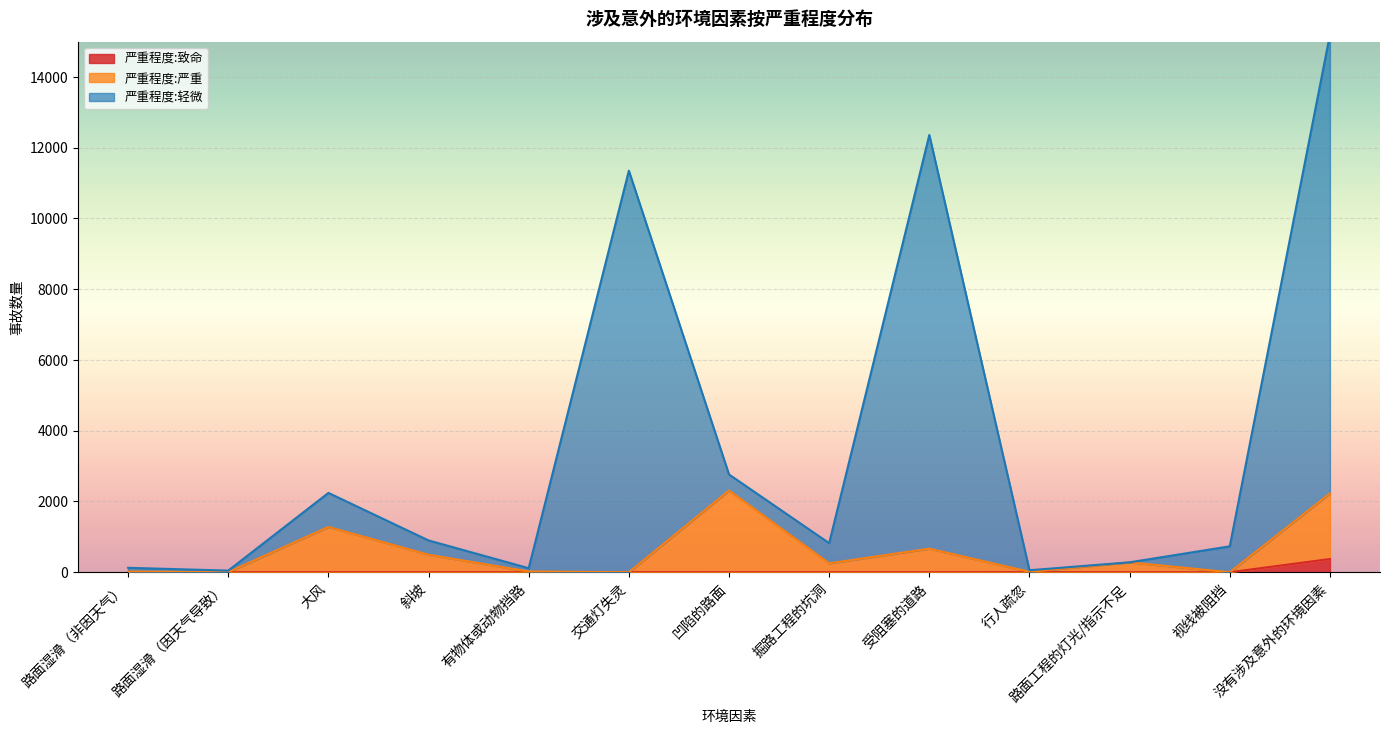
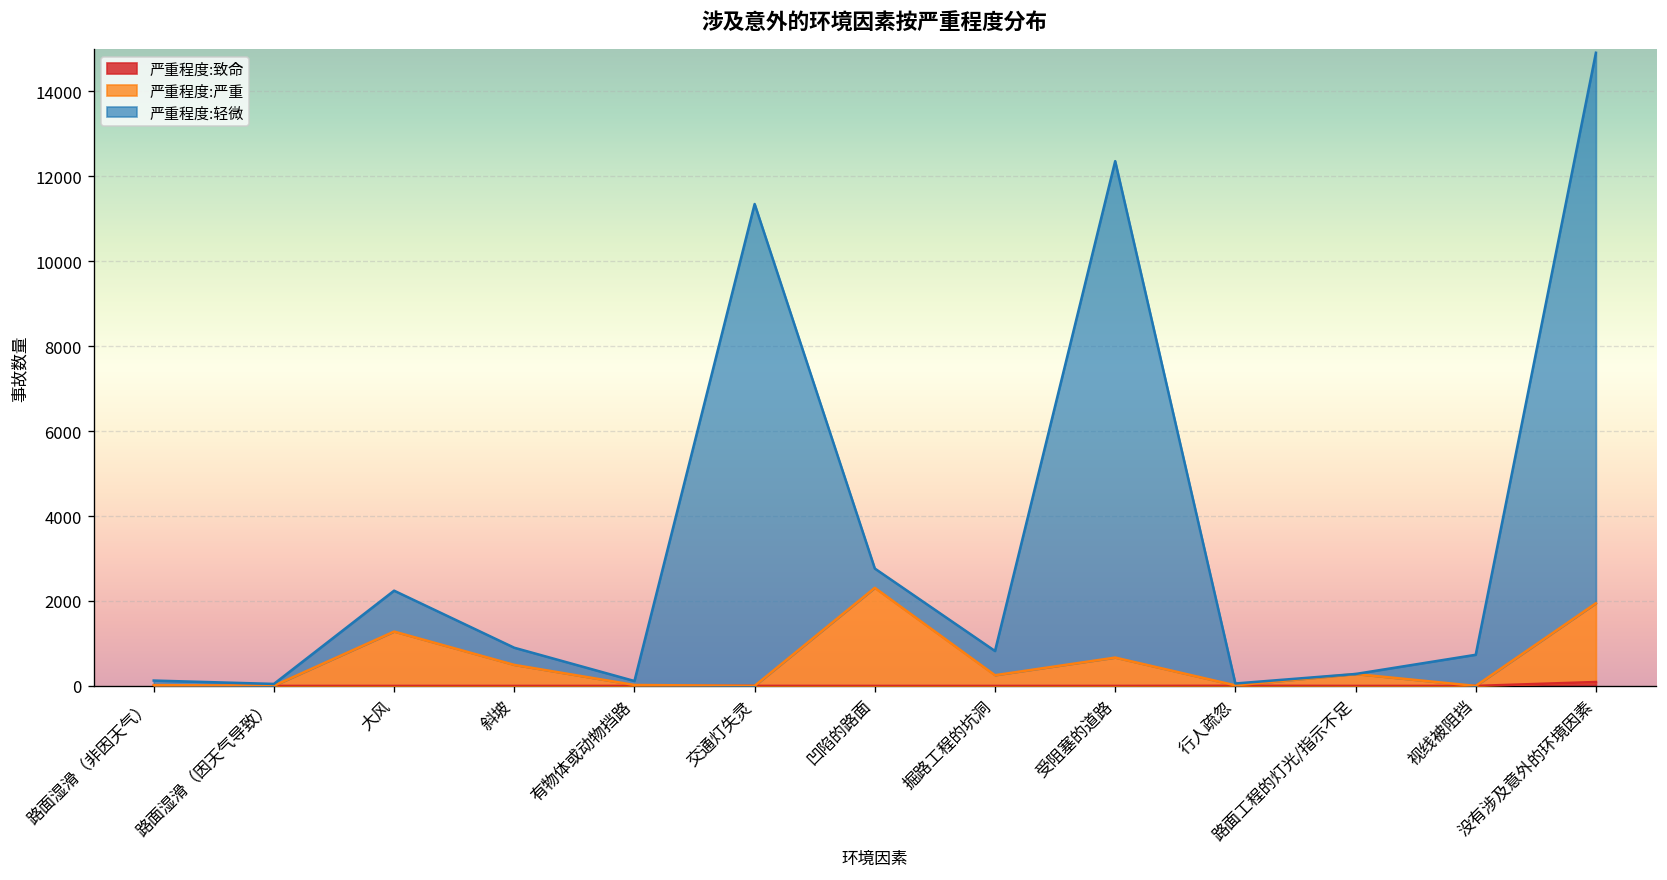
严重程度:致命, 没有涉及意外的环境因素: 400 -> 100
